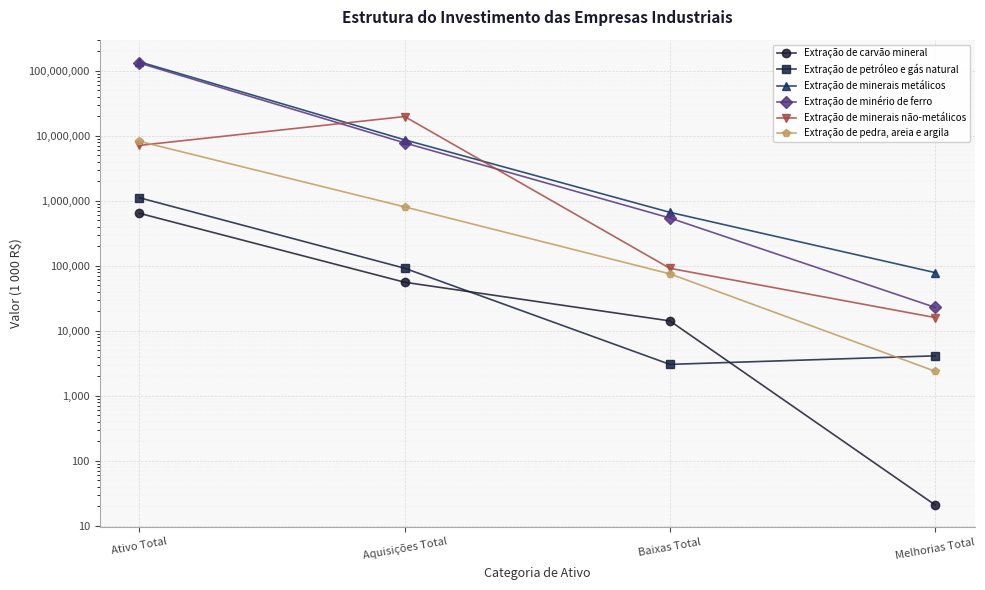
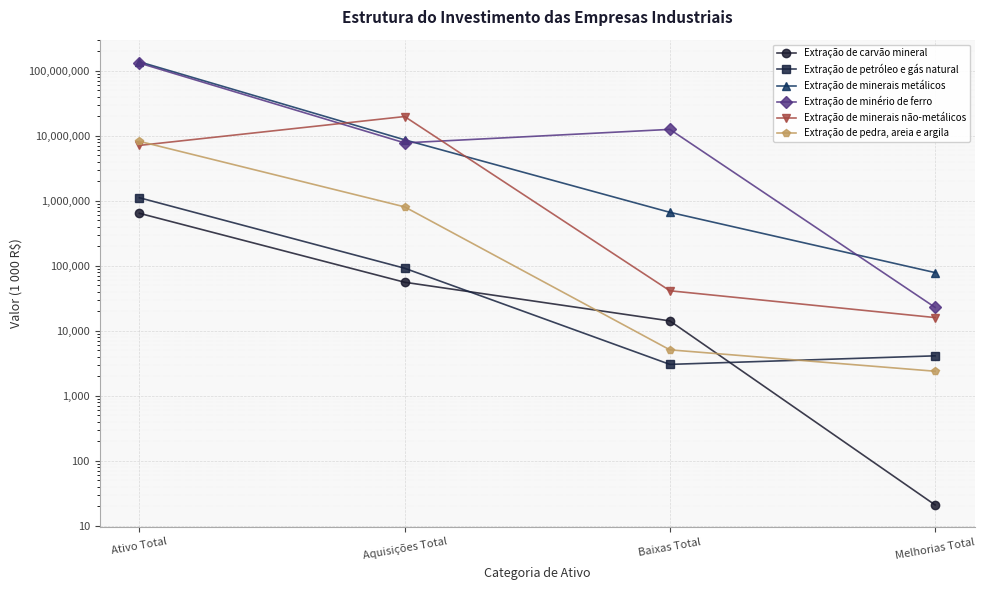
Extração de minério de ferro, Baixas Total: 500,000 -> 13,000,000
Extração de minerais não-metálicos, Baixas Total: 90,000 -> 40,000
Extração de pedra, areia e argila, Baixas Total: 80,000 -> 5,000
